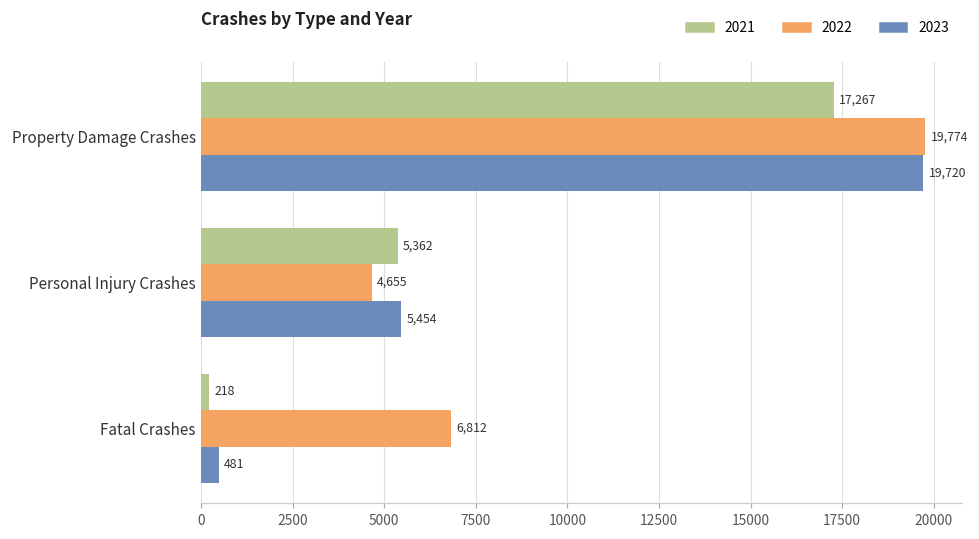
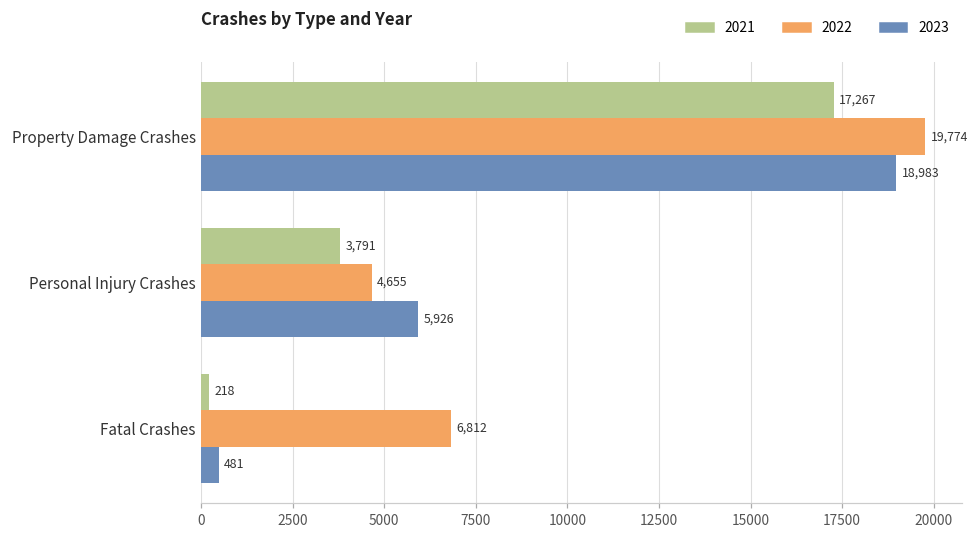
2023, Property Damage Crashes: 19,720 -> 18,983
2021, Personal Injury Crashes: 5,362 -> 3,791
2023, Personal Injury Crashes: 5,454 -> 5,926
